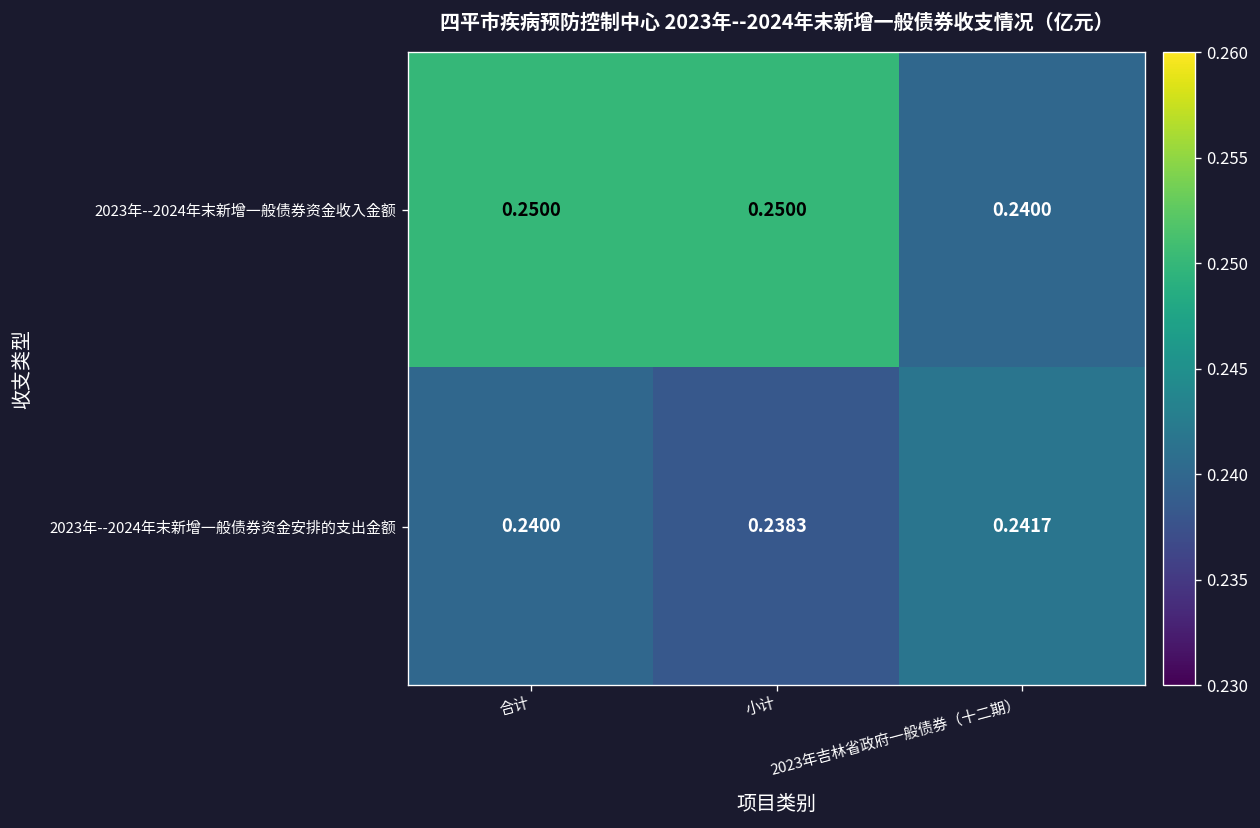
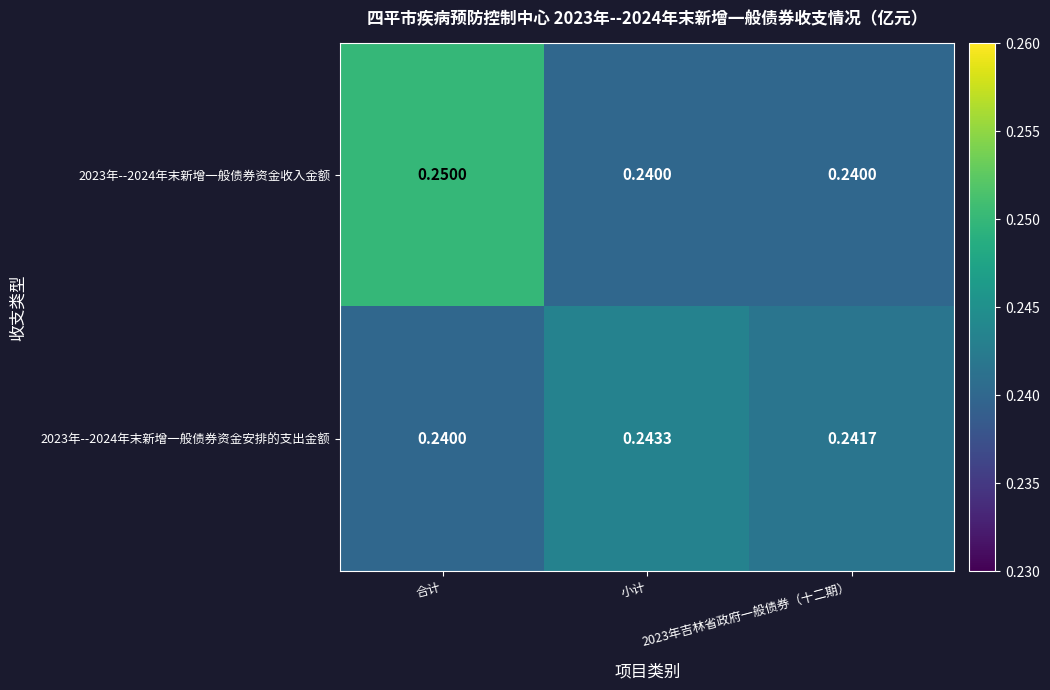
2023年--2024年末新增一般债券资金收入金额, 小计: 0.2500 -> 0.2400
2023年--2024年末新增一般债券资金安排的支出金额, 小计: 0.2383 -> 0.2433
